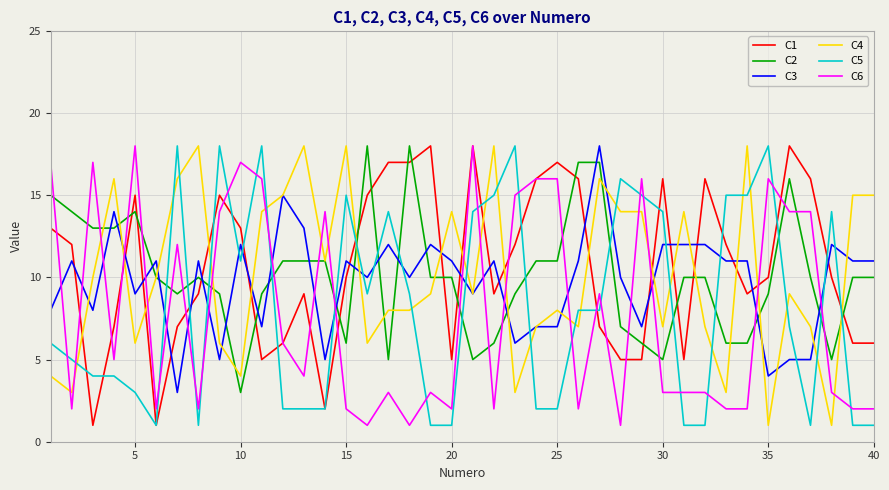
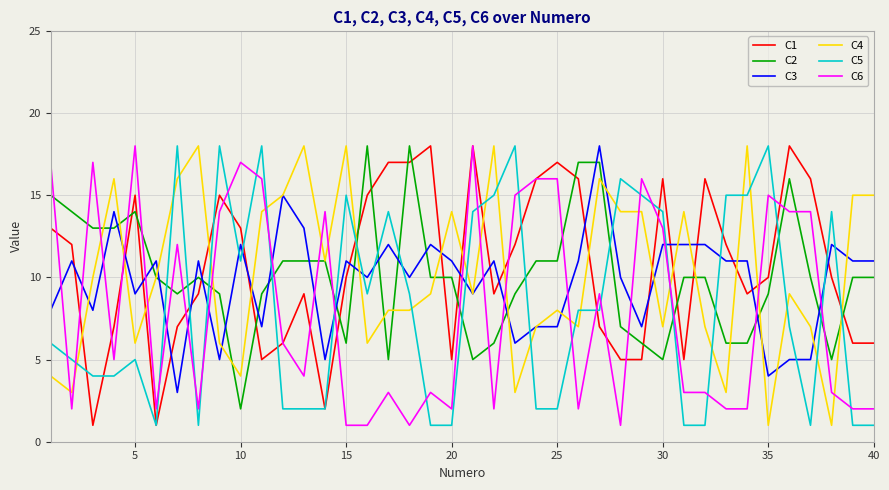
C5, 5: 3 -> 5
C2, 10: 3 -> 2
C6, 15: 2 -> 1
C6, 30: 3 -> 13
C6, 35: 16 -> 15
